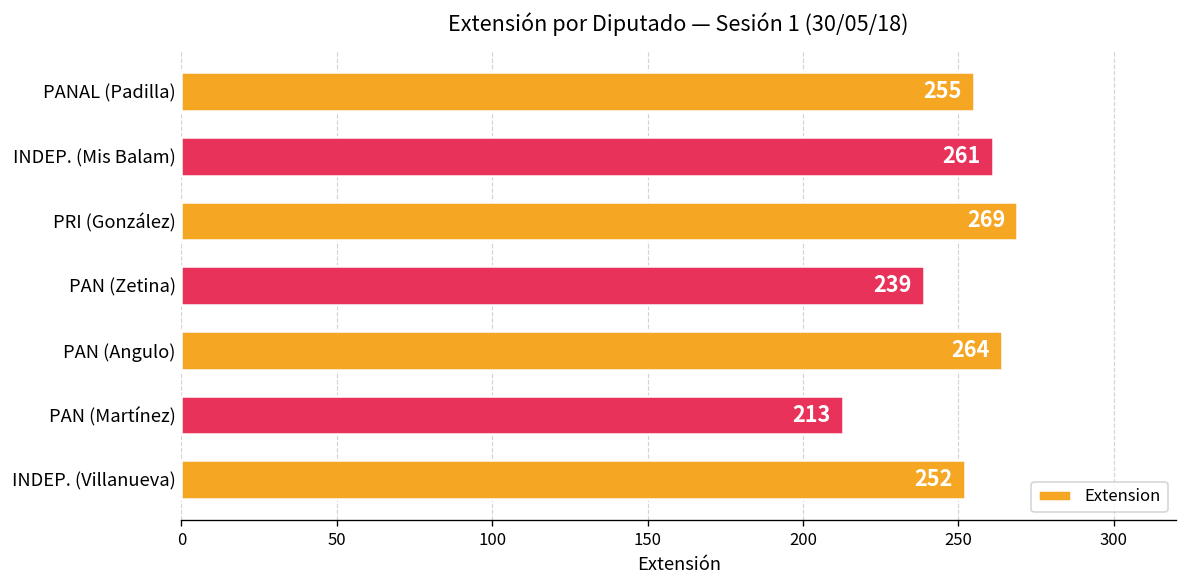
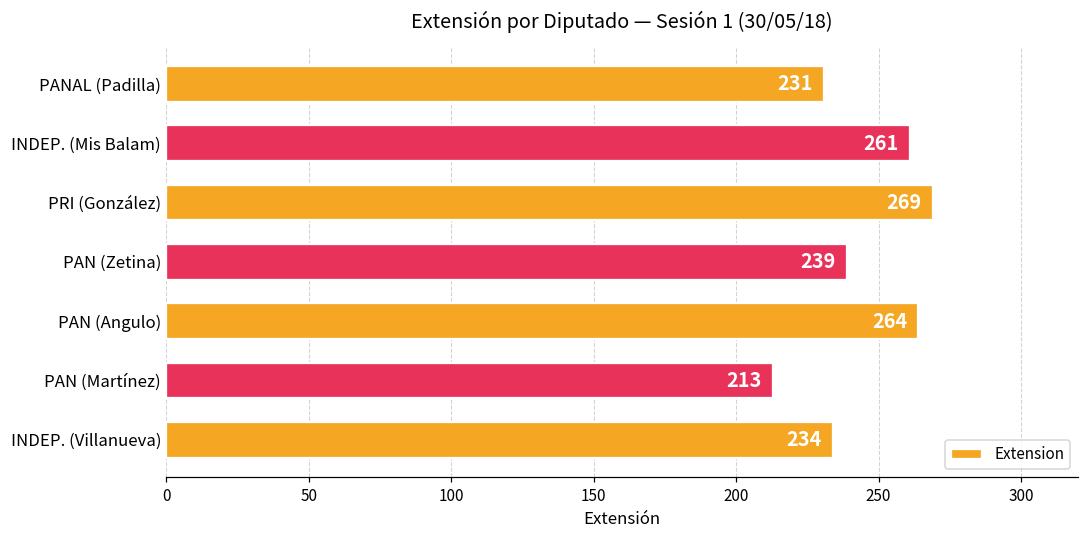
PANAL (Padilla): 255 -> 231
INDEP. (Villanueva): 252 -> 234
